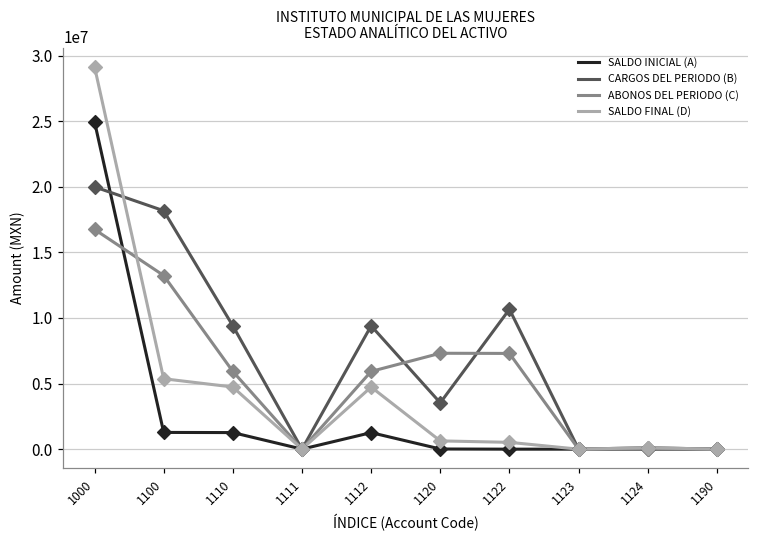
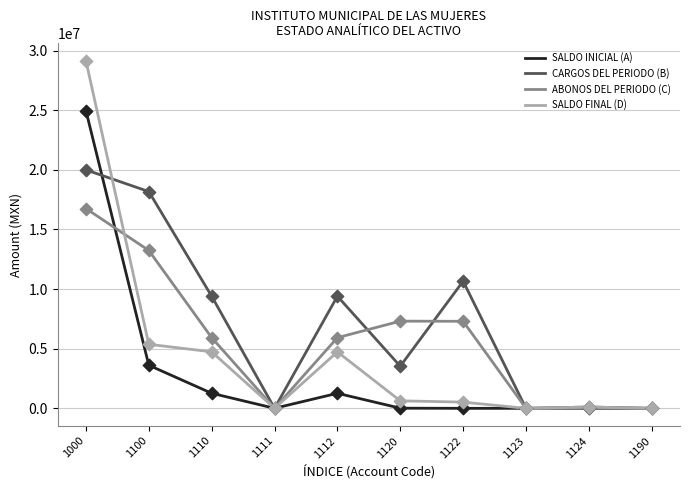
SALDO INICIAL (A), 1100: 1300000 -> 3600000
